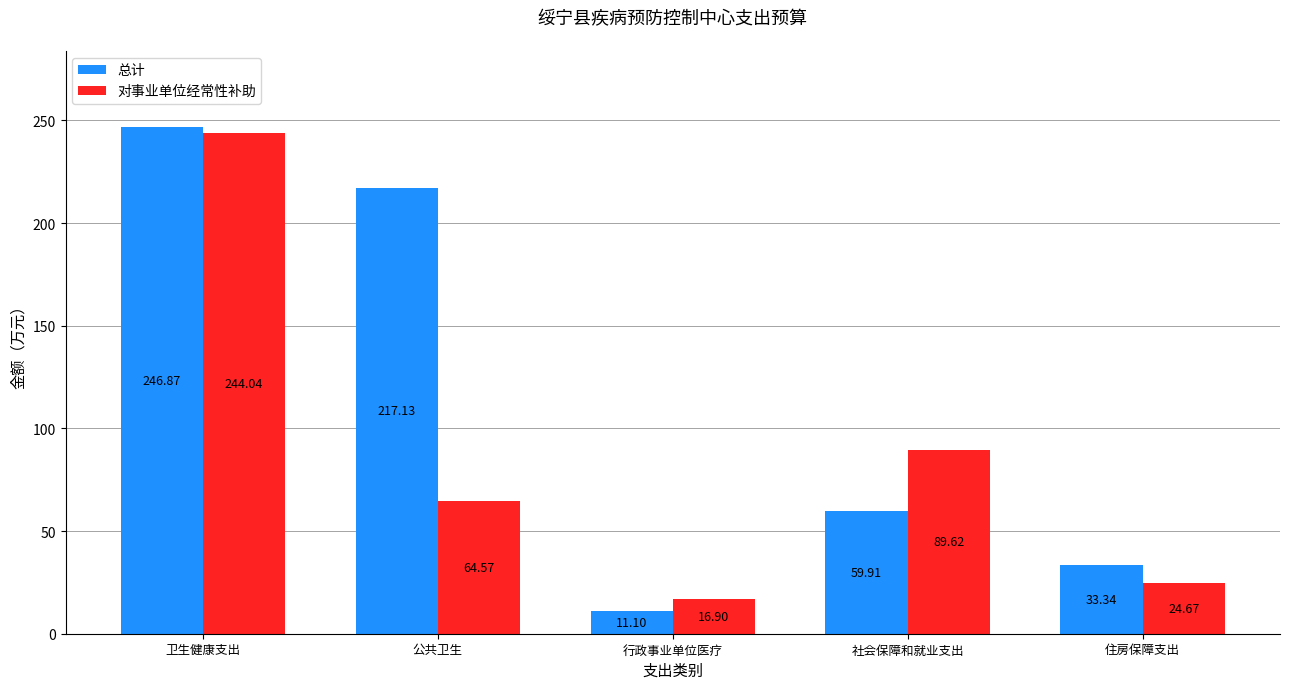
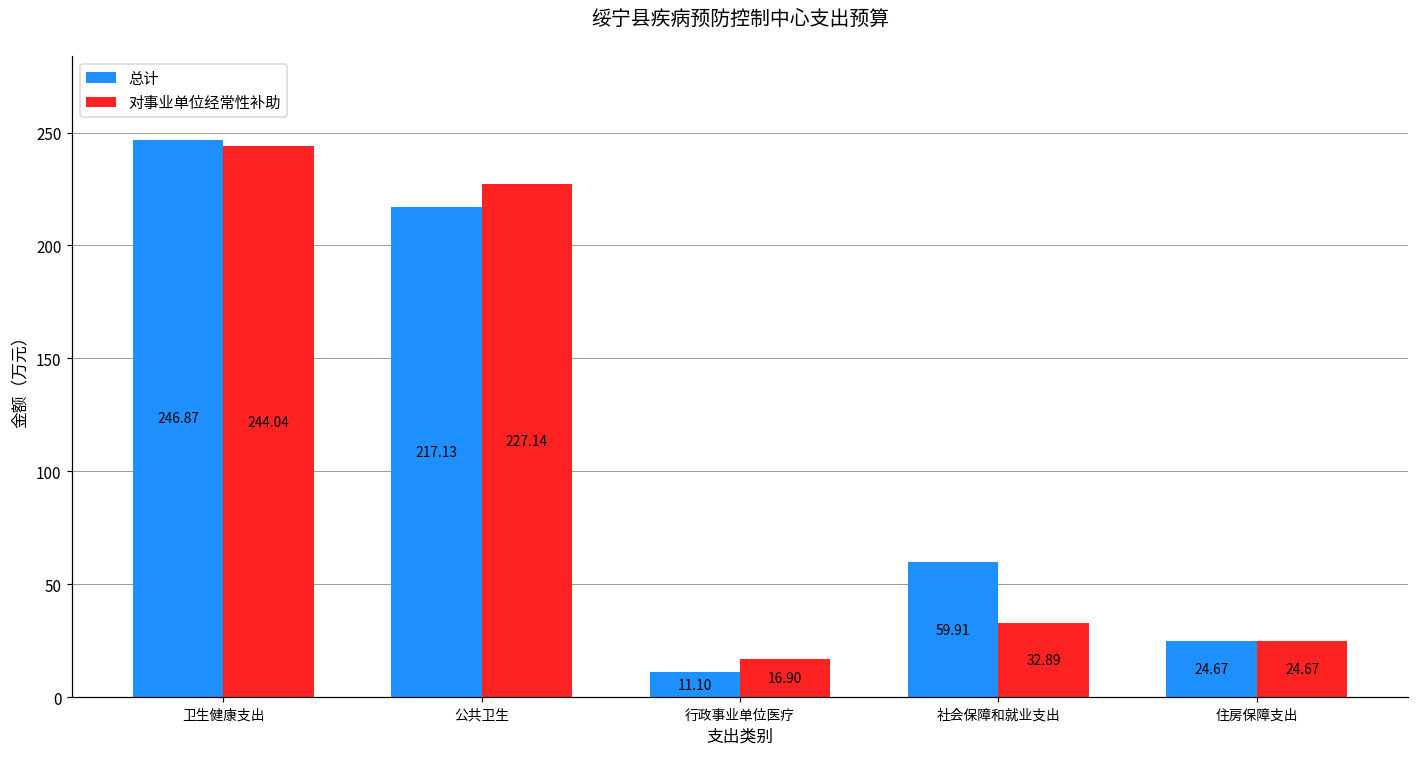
对事业单位经常性补助, 公共卫生: 64.57 -> 227.14
对事业单位经常性补助, 社会保障和就业支出: 89.62 -> 32.89
总计, 住房保障支出: 33.34 -> 24.67
